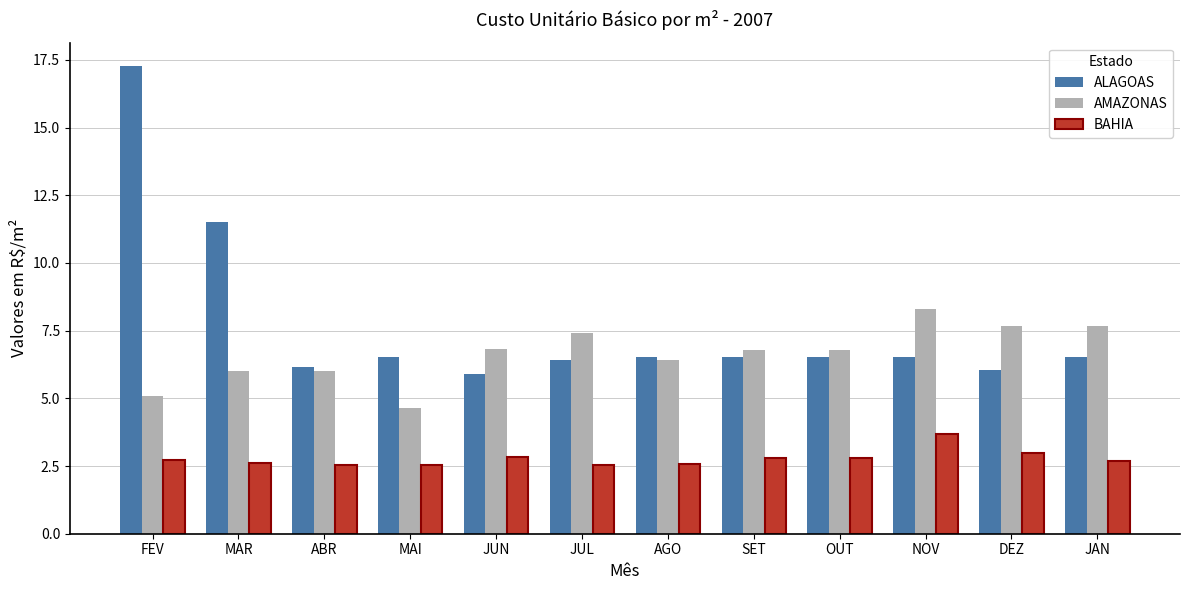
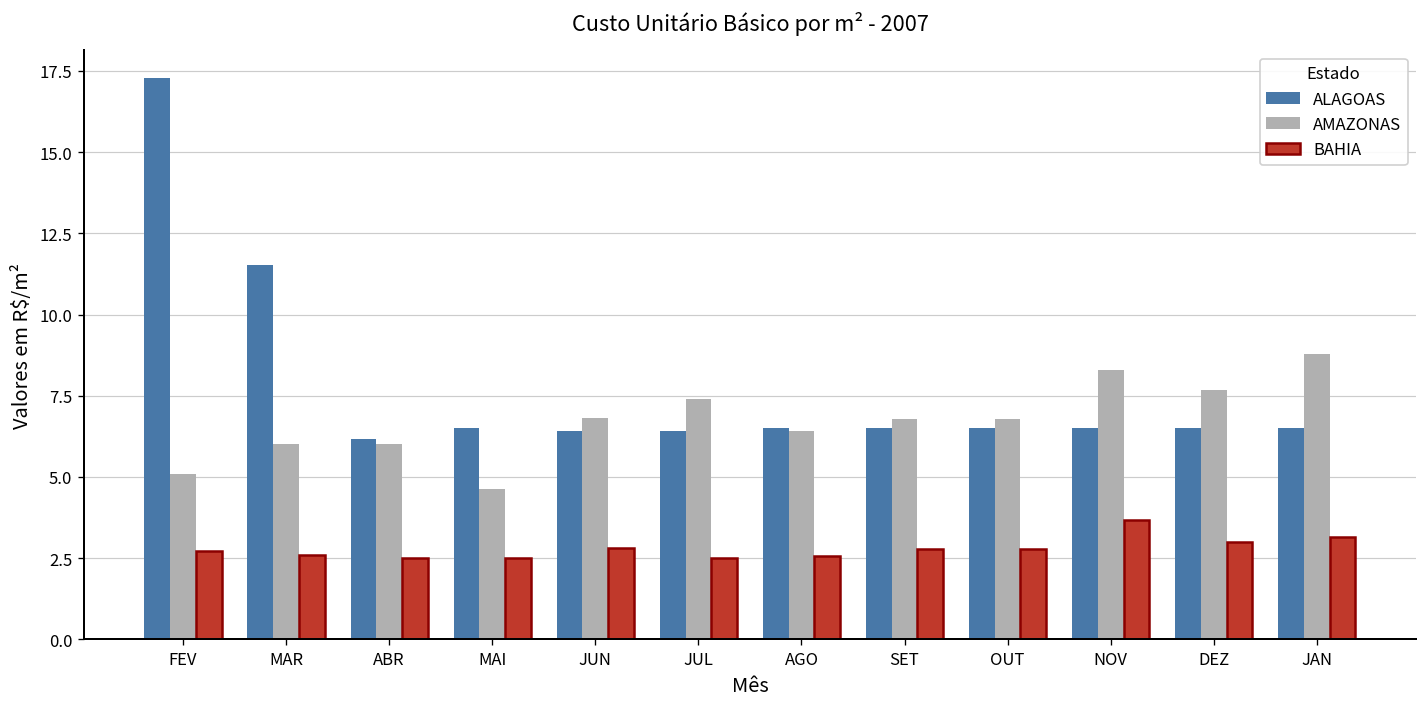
ALAGOAS, JUN: 5.9 -> 6.4
ALAGOAS, DEZ: 6.1 -> 6.5
AMAZONAS, JAN: 7.7 -> 8.8
BAHIA, JAN: 2.7 -> 3.2
